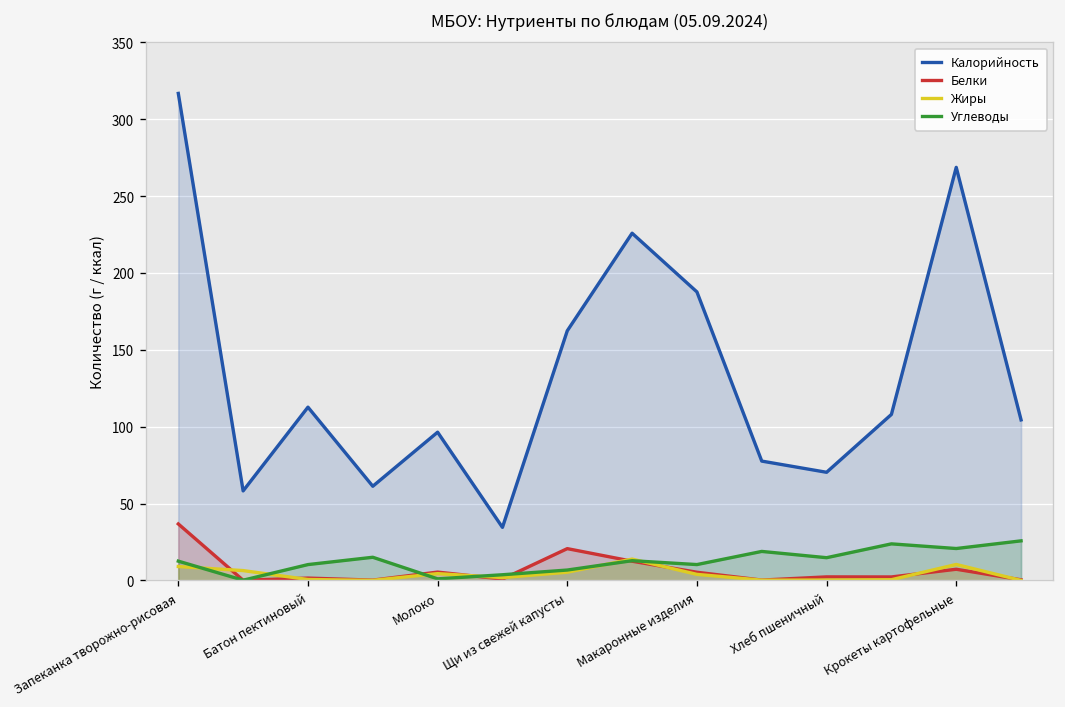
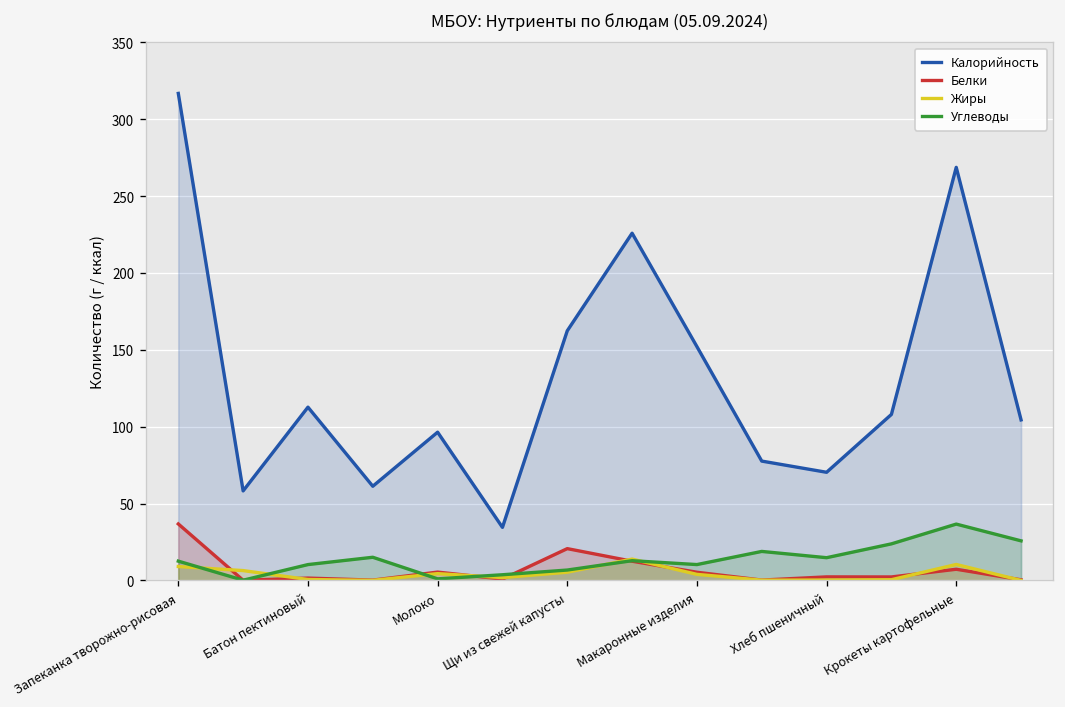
Калорийность, Макаронные изделия: 188 -> 152
Углеводы, Крокеты картофельные: 21 -> 37
